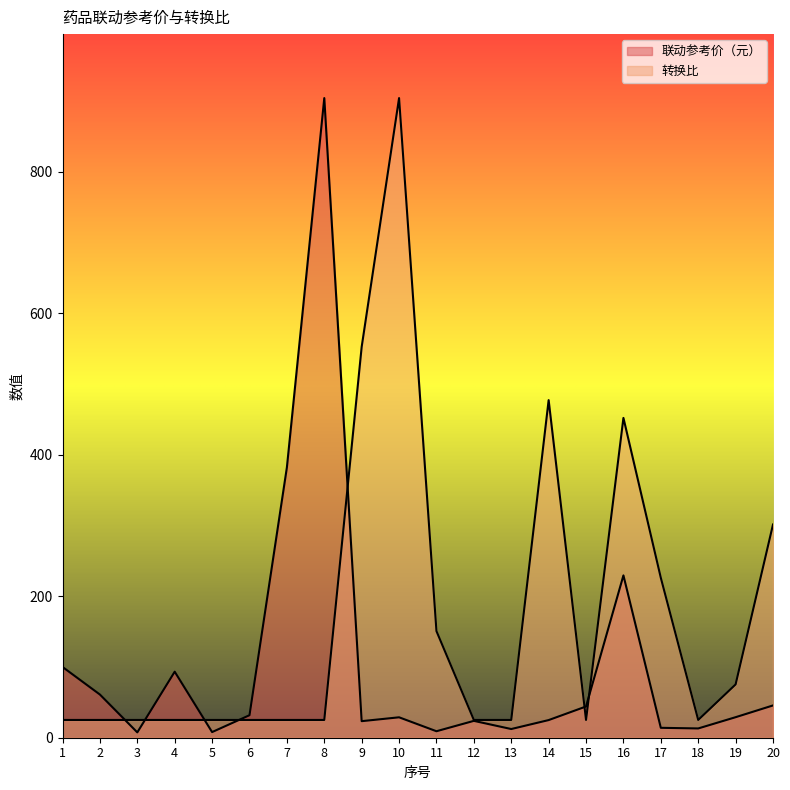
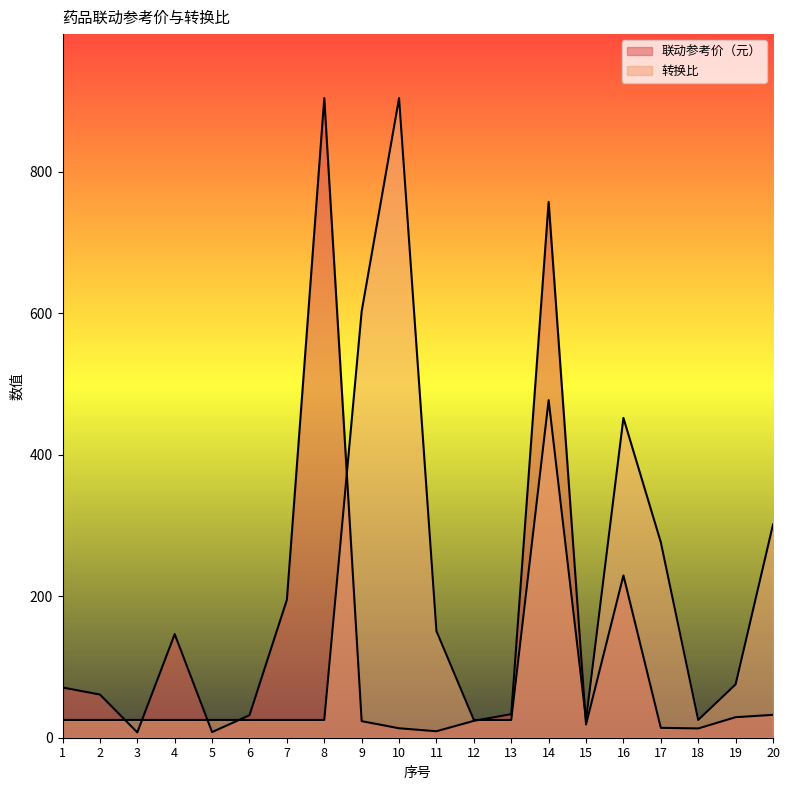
联动参考价（元）, 1: 100 -> 70
联动参考价（元）, 4: 90 -> 150
联动参考价（元）, 7: 380 -> 200
转换比, 9: 550 -> 600
联动参考价（元）, 10: 30 -> 10
联动参考价（元）, 13: 10 -> 30
联动参考价（元）, 14: 20 -> 760
联动参考价（元）, 15: 40 -> 20
转换比, 17: 230 -> 280
联动参考价（元）, 20: 50 -> 30
